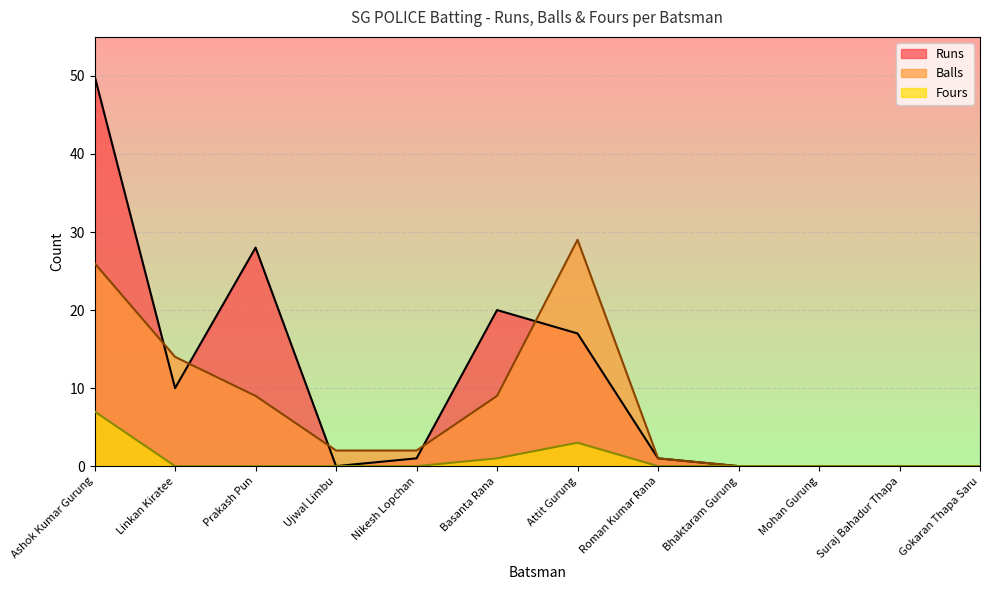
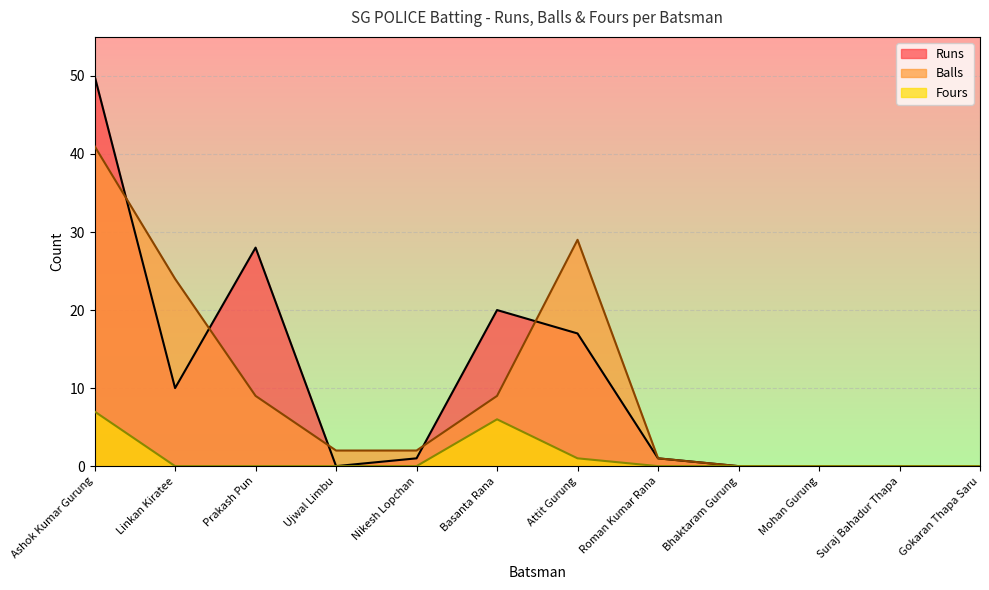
Balls, Ashok Kumar Gurung: 26 -> 41
Balls, Linkan Kiratee: 14 -> 24
Fours, Basanta Rana: 1 -> 6
Fours, Attit Gurung: 3 -> 1
